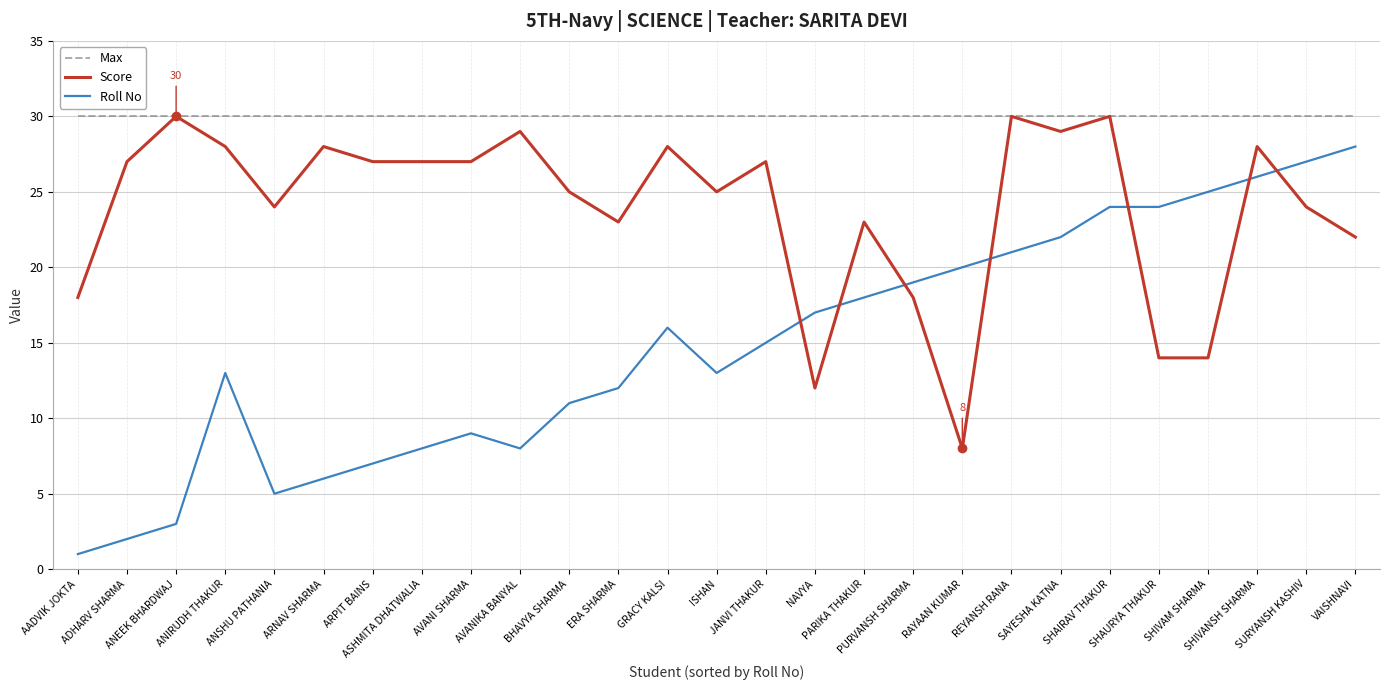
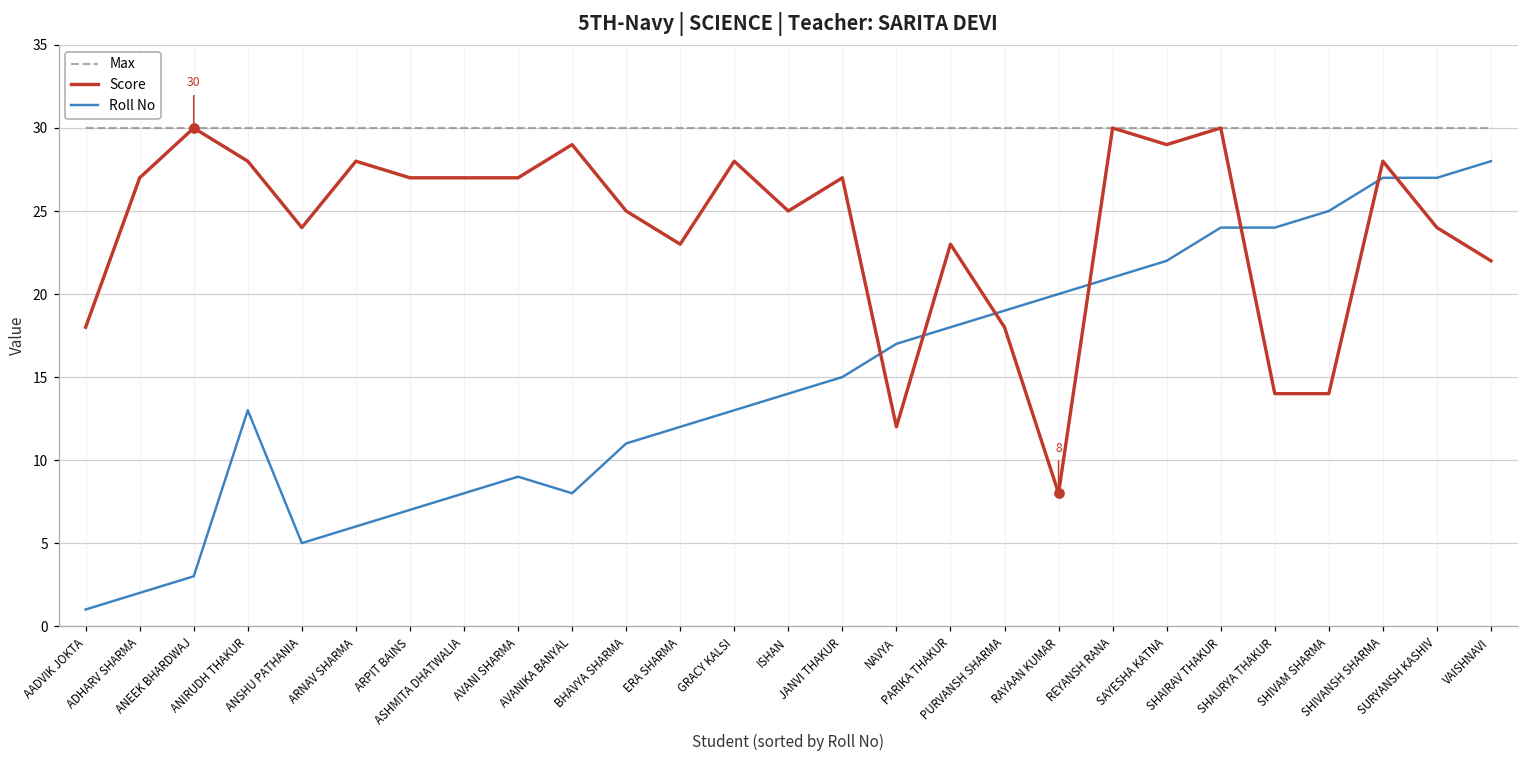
Roll No, GRACY KALSI: 16 -> 13
Roll No, ISHAN: 13 -> 14
Roll No, SHIVANSH SHARMA: 26 -> 27
